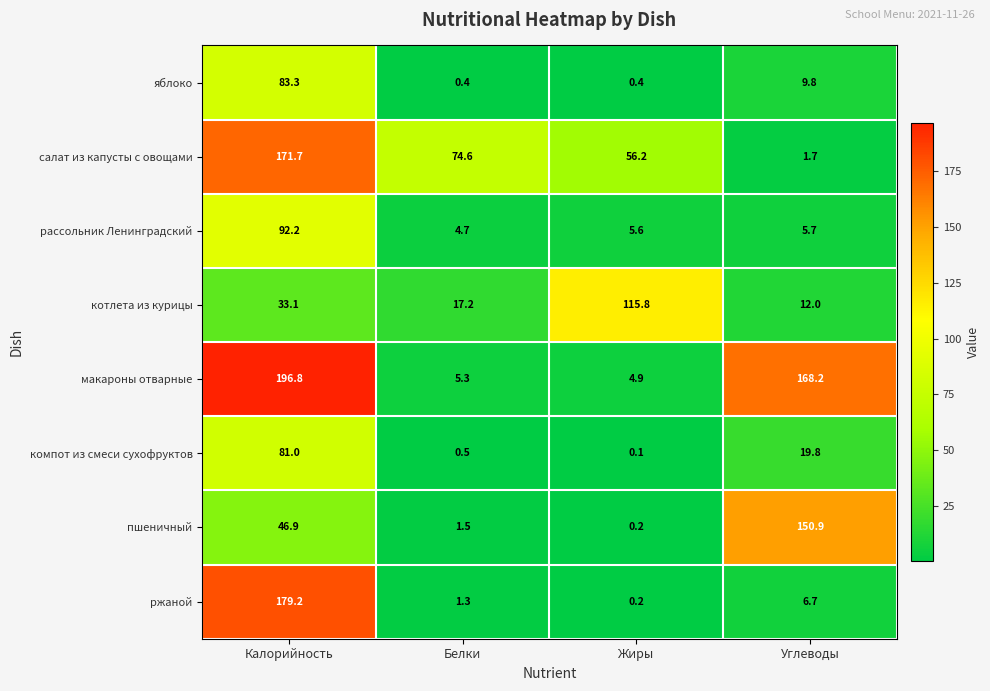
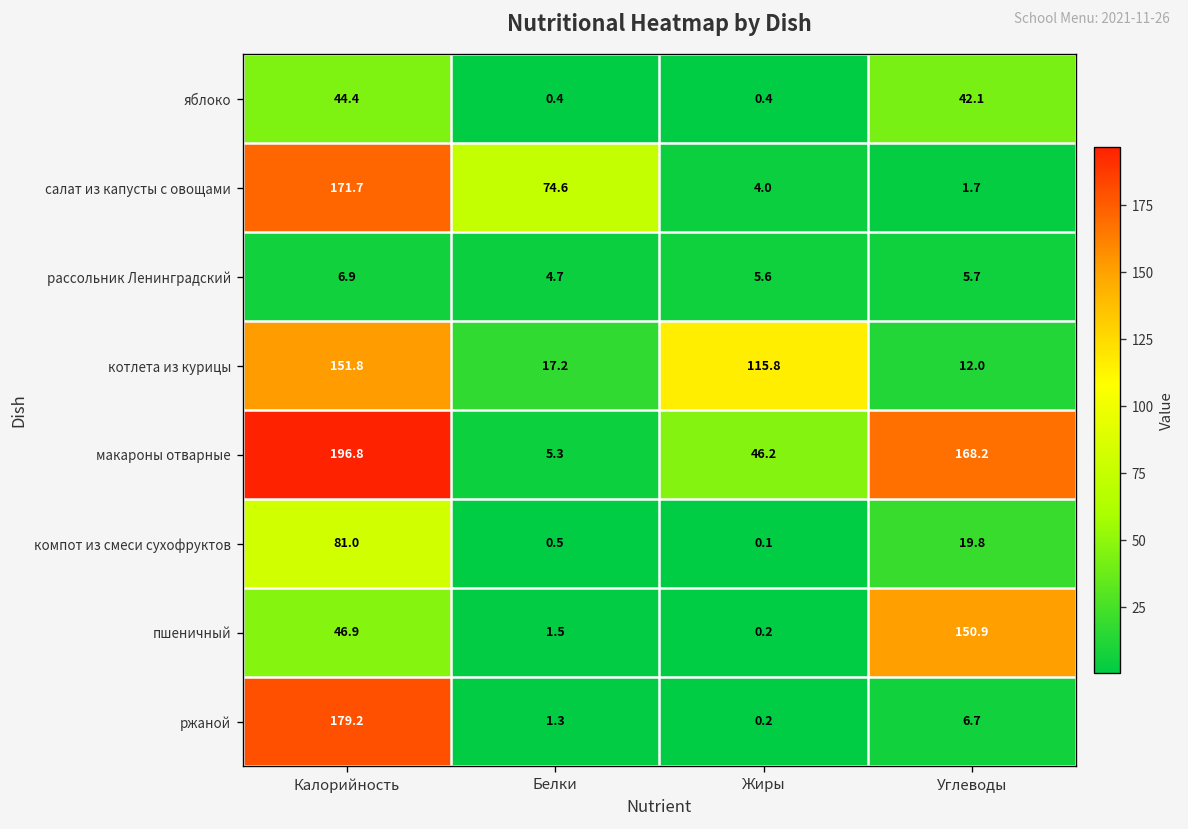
яблоко, Калорийность: 83.3 -> 44.4
яблоко, Углеводы: 9.8 -> 42.1
салат из капусты с овощами, Жиры: 56.2 -> 4.0
рассольник Ленинградский, Калорийность: 92.2 -> 6.9
котлета из курицы, Калорийность: 33.1 -> 151.8
макароны отварные, Жиры: 4.9 -> 46.2
